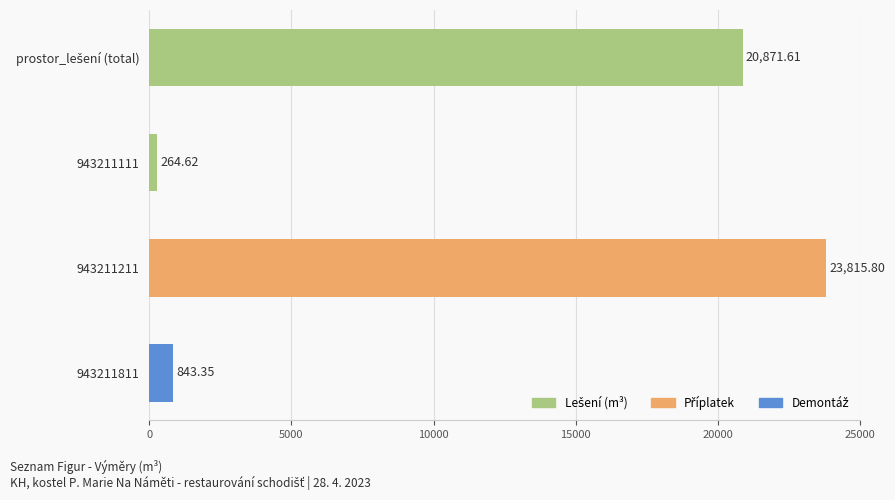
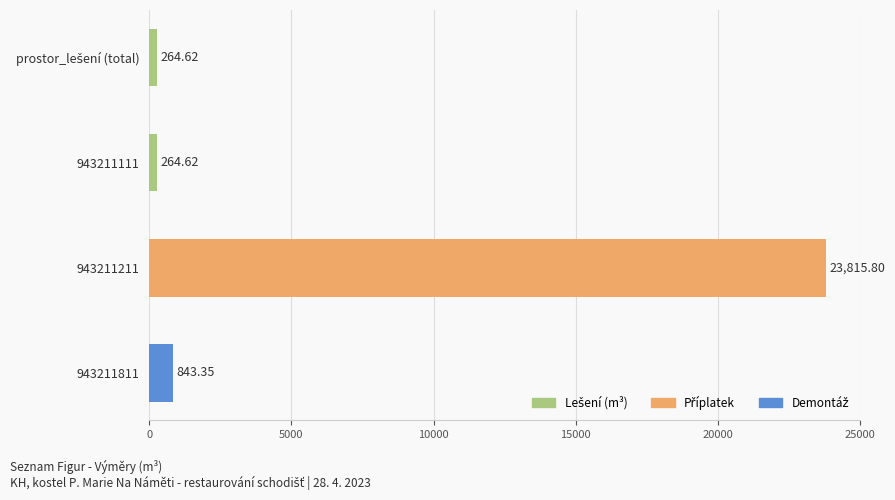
prostor_lešení (total): 20,871.61 -> 264.62
